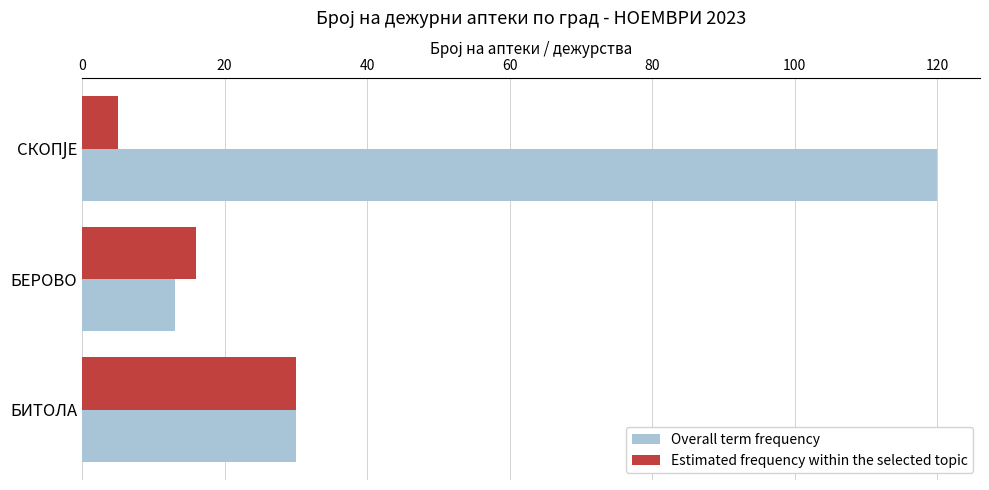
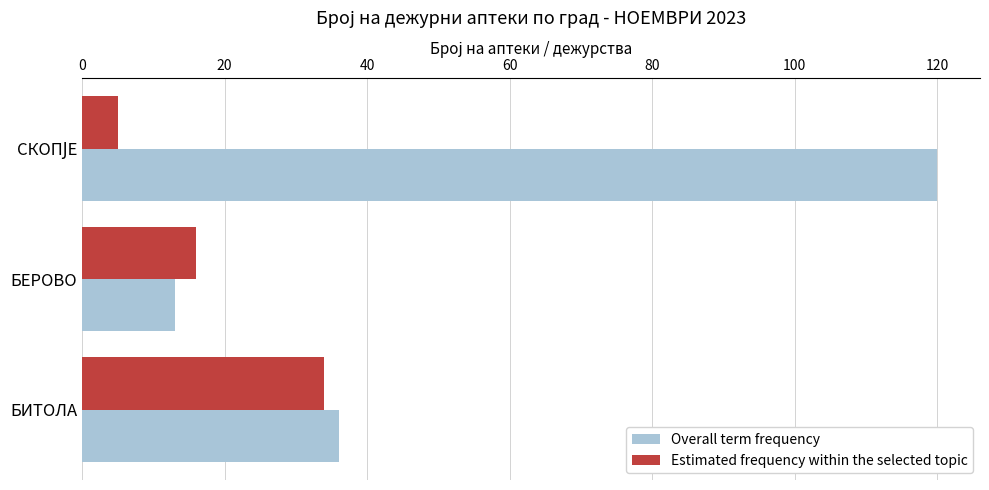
Estimated frequency within the selected topic, БИТОЛА: 30 -> 34
Overall term frequency, БИТОЛА: 30 -> 36
